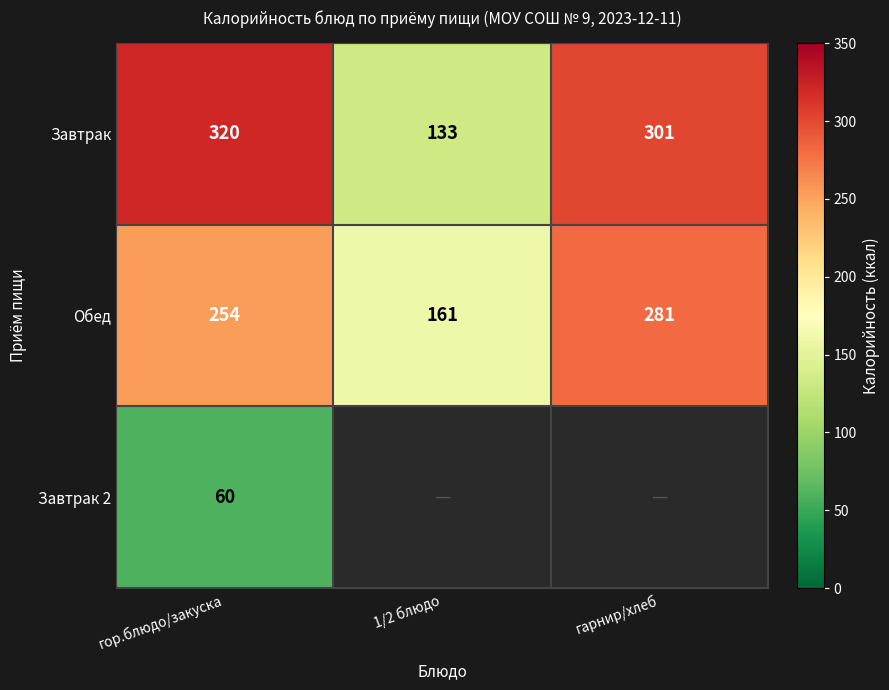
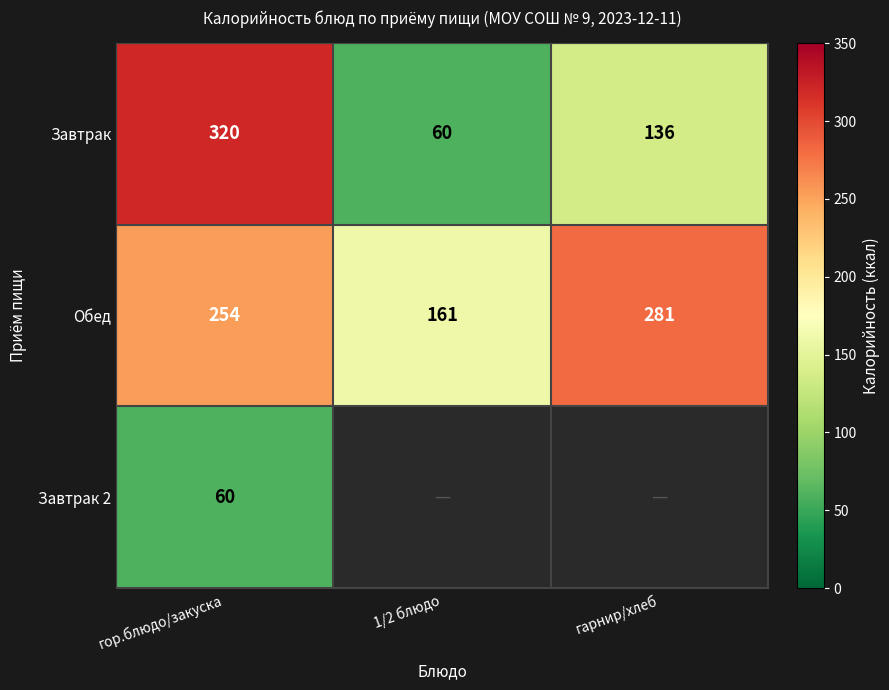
Завтрак, 1/2 блюдо: 133 -> 60
Завтрак, гарнир/хлеб: 301 -> 136
